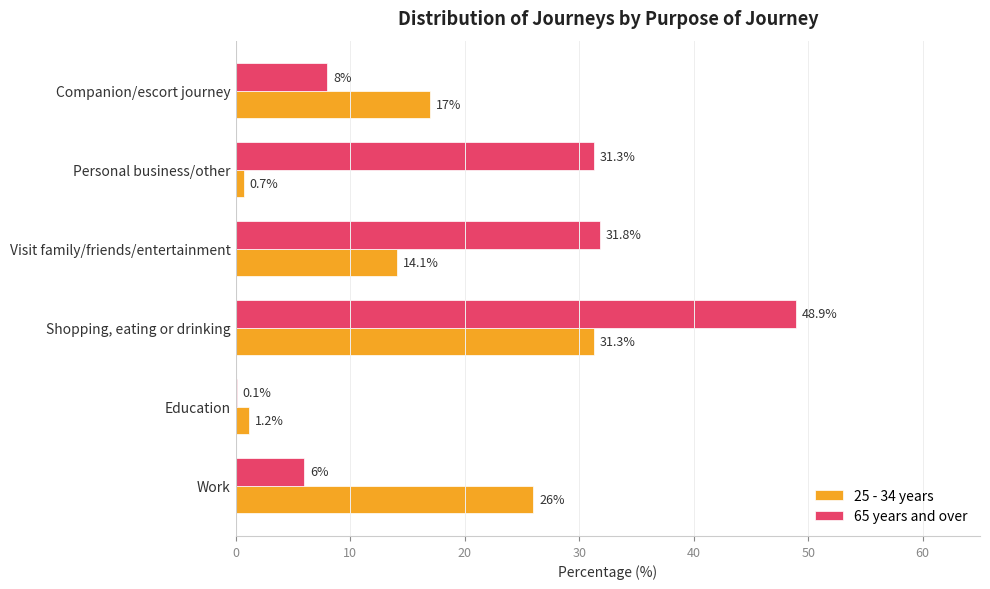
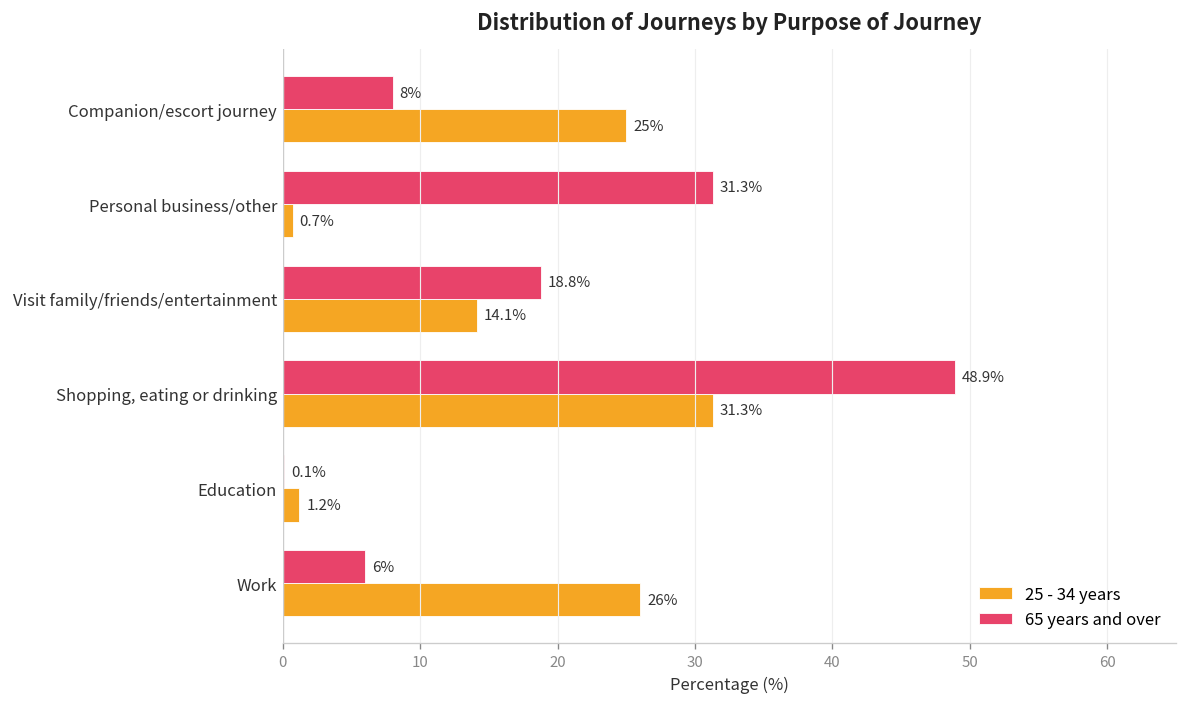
25 - 34 years, Companion/escort journey: 17% -> 25%
65 years and over, Visit family/friends/entertainment: 31.8% -> 18.8%
